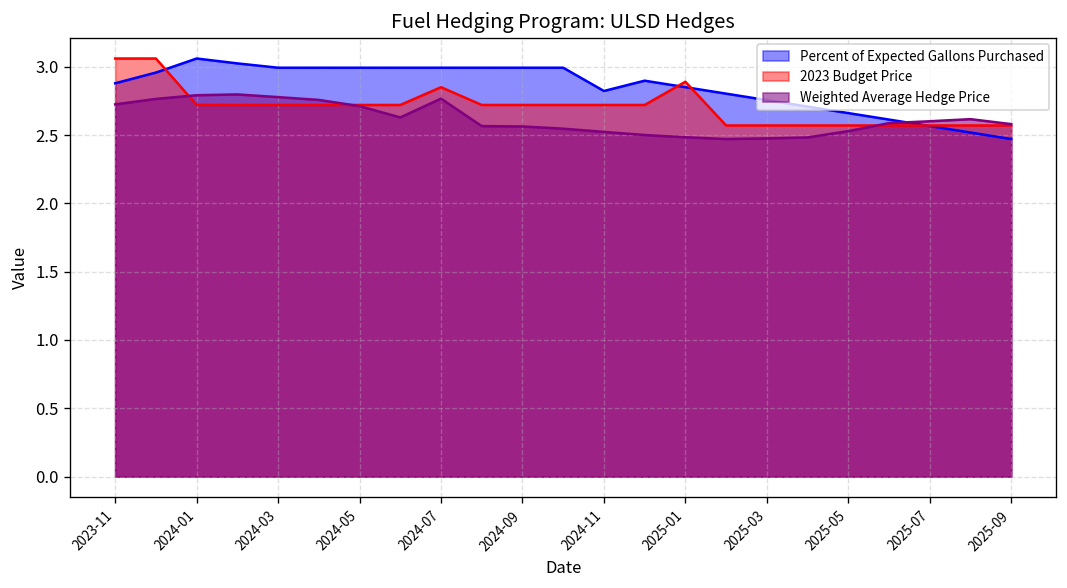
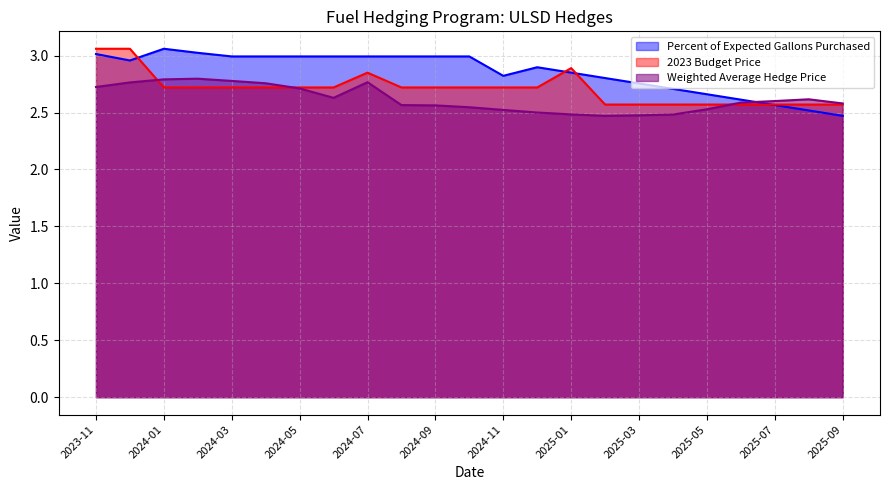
Percent of Expected Gallons Purchased, 2023-11: 2.88 -> 3.01
